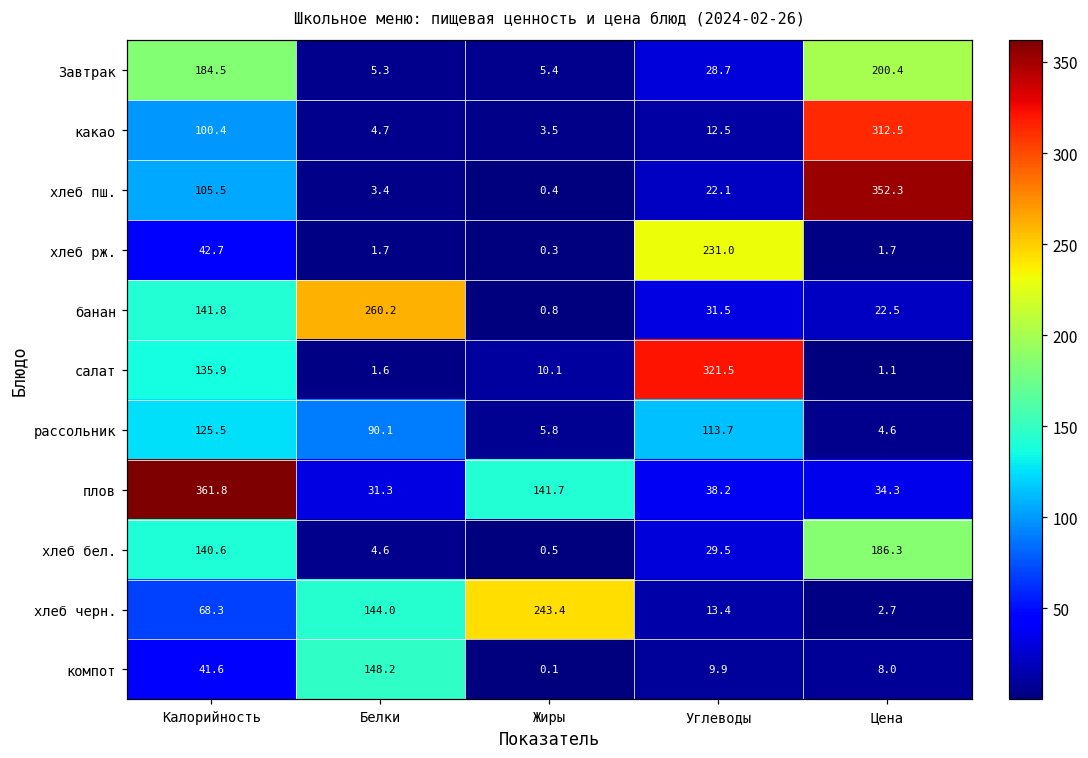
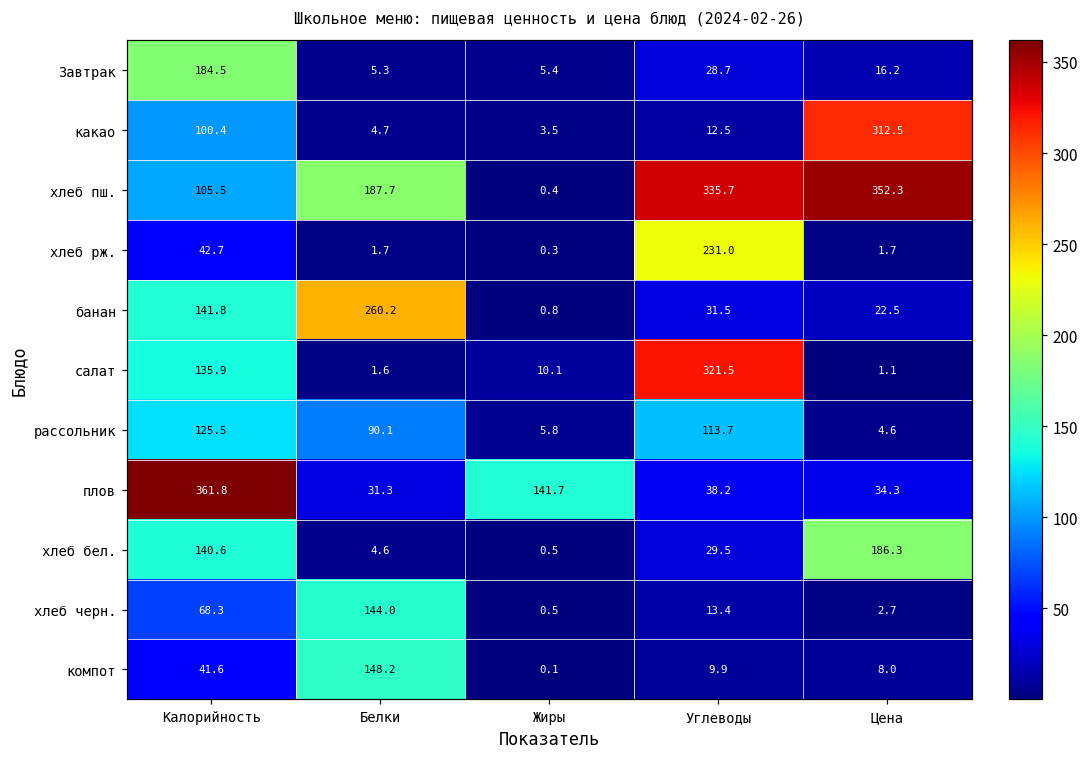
Завтрак, Цена: 200.4 -> 16.2
хлеб пш., Белки: 3.4 -> 187.7
хлеб пш., Углеводы: 22.1 -> 335.7
хлеб черн., Жиры: 243.4 -> 0.5
